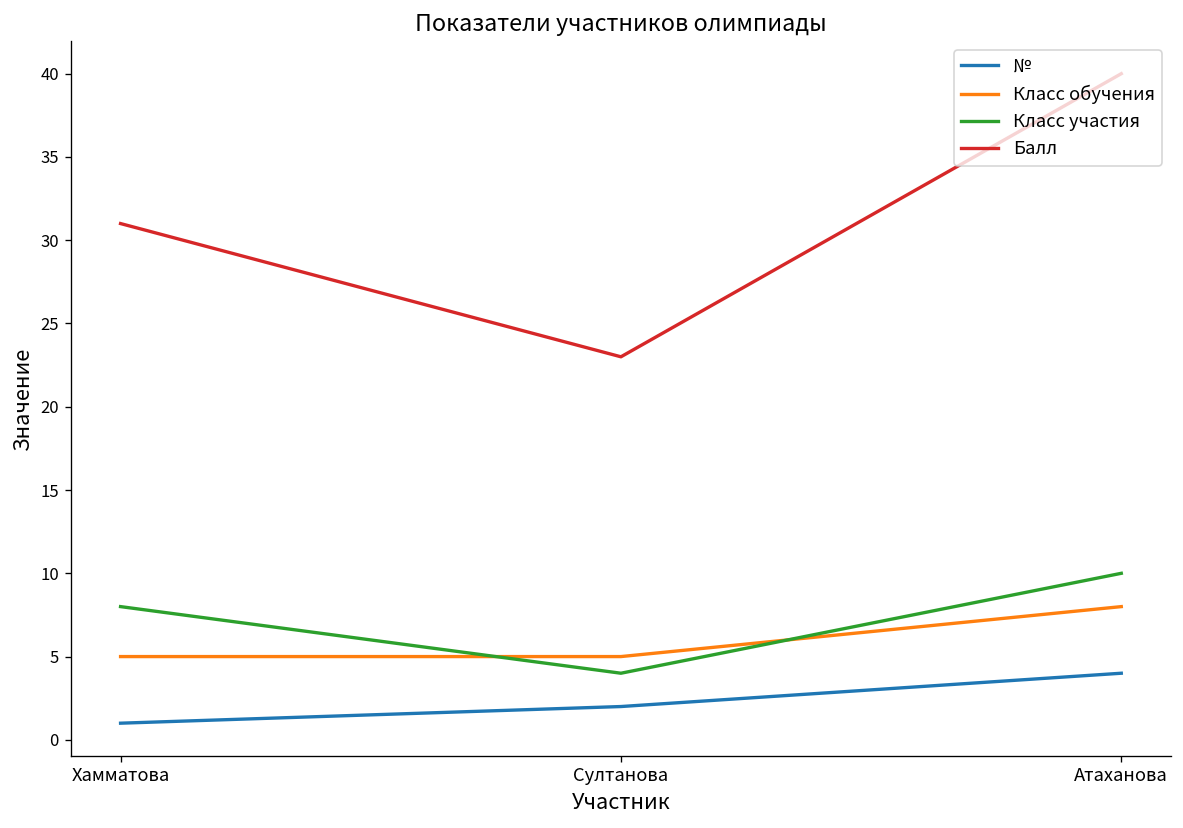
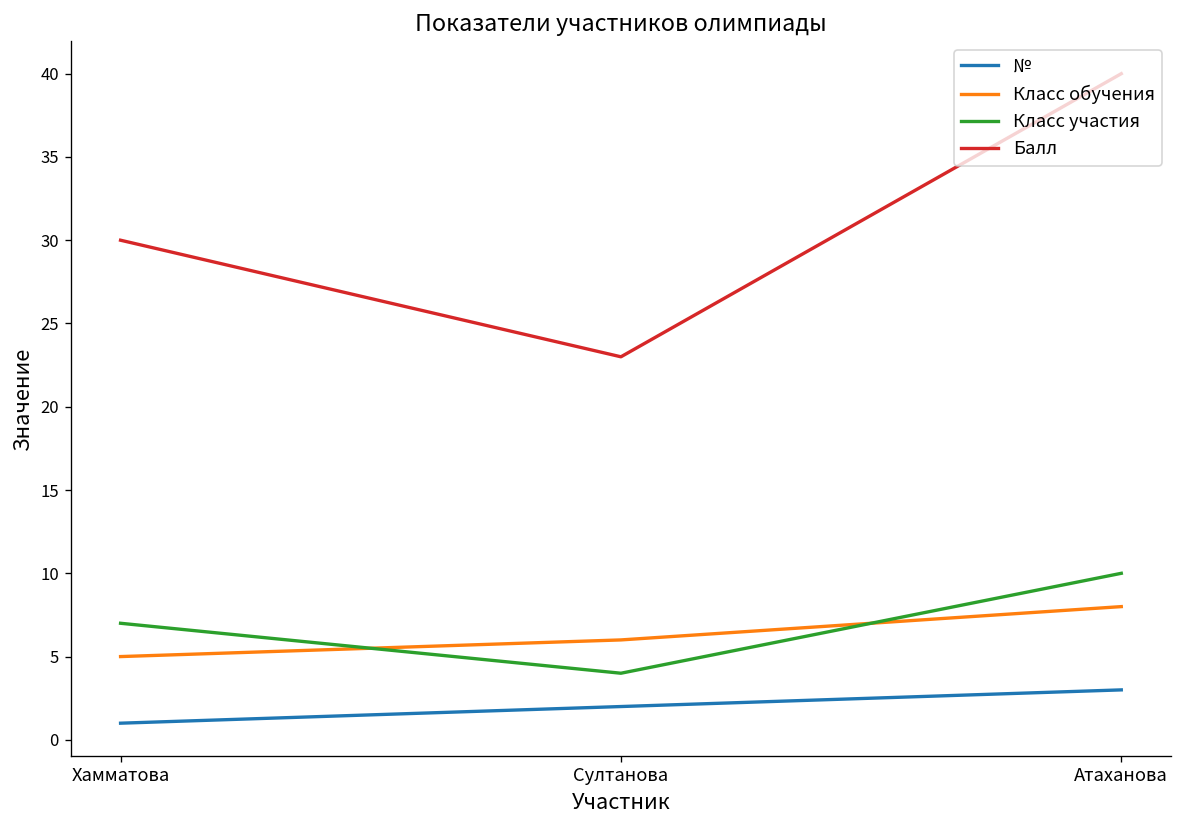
Класс участия, Хамматова: 8 -> 7
Балл, Хамматова: 31 -> 30
Класс обучения, Султанова: 5 -> 6
№, Атаханова: 4 -> 3
